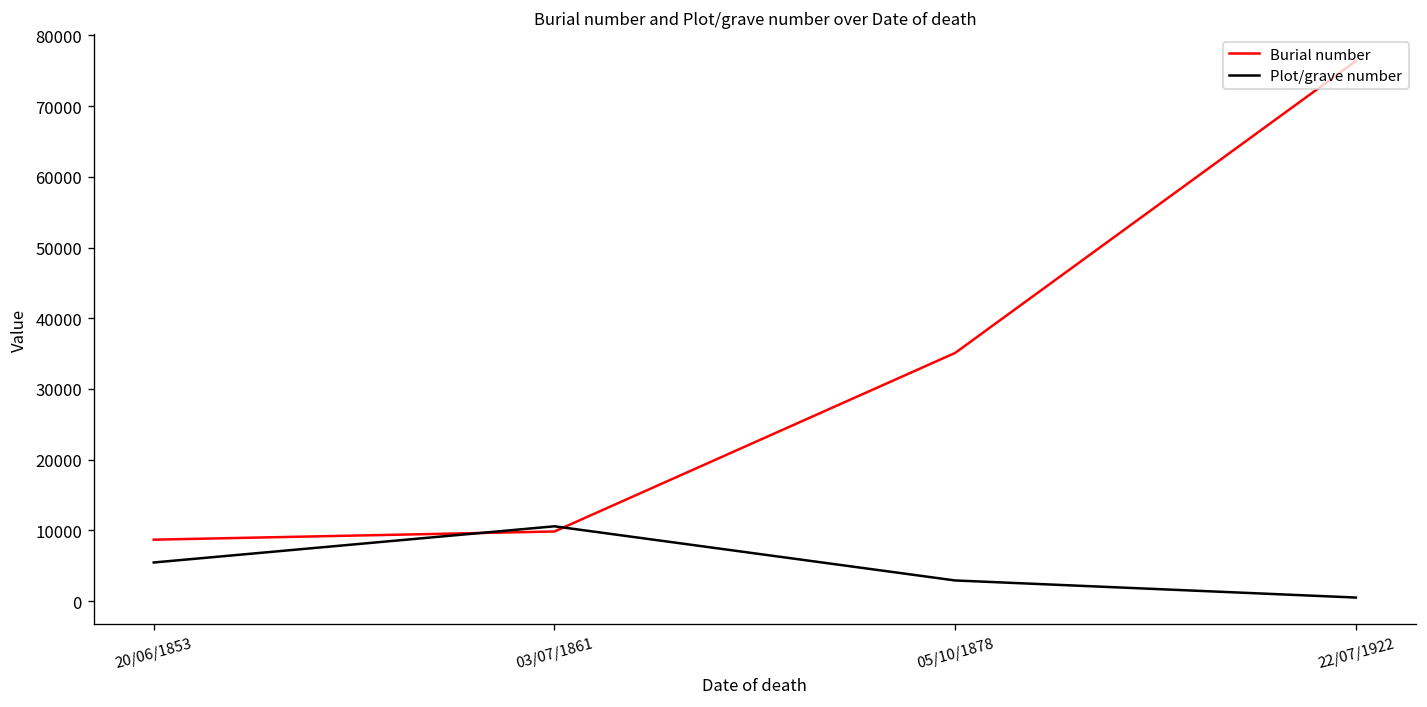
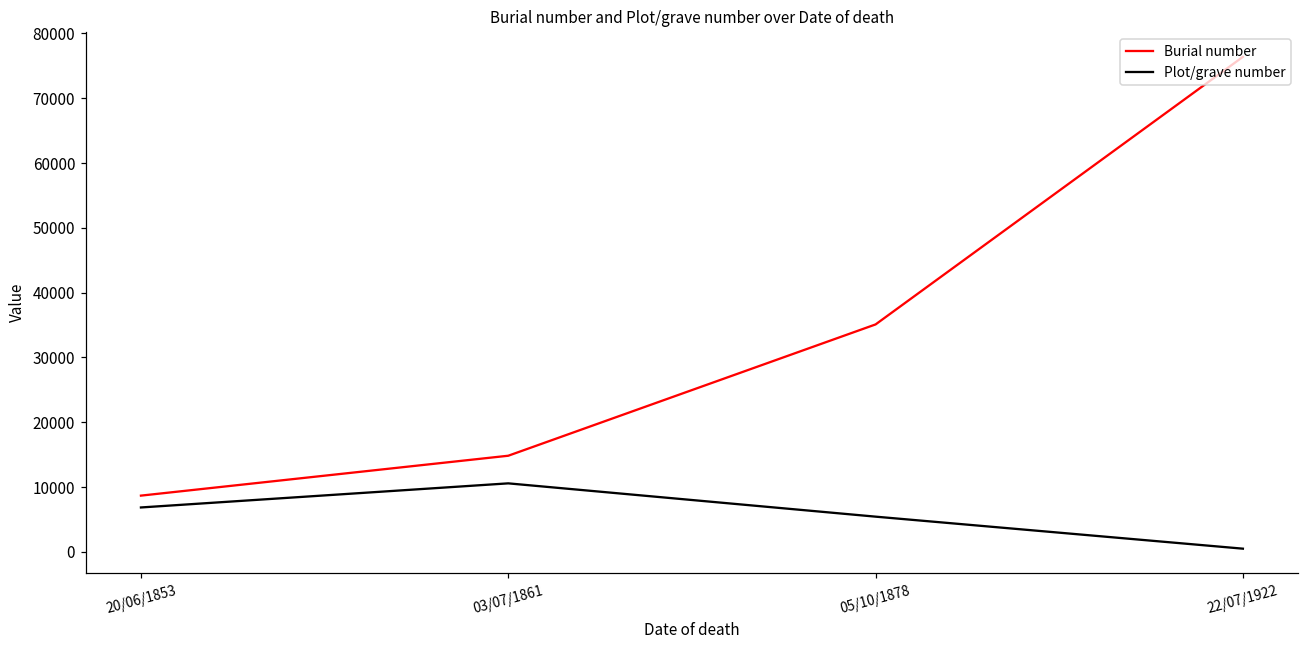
Plot/grave number, 20/06/1853: 5000 -> 7000
Burial number, 03/07/1861: 10000 -> 15000
Plot/grave number, 05/10/1878: 3000 -> 5000
